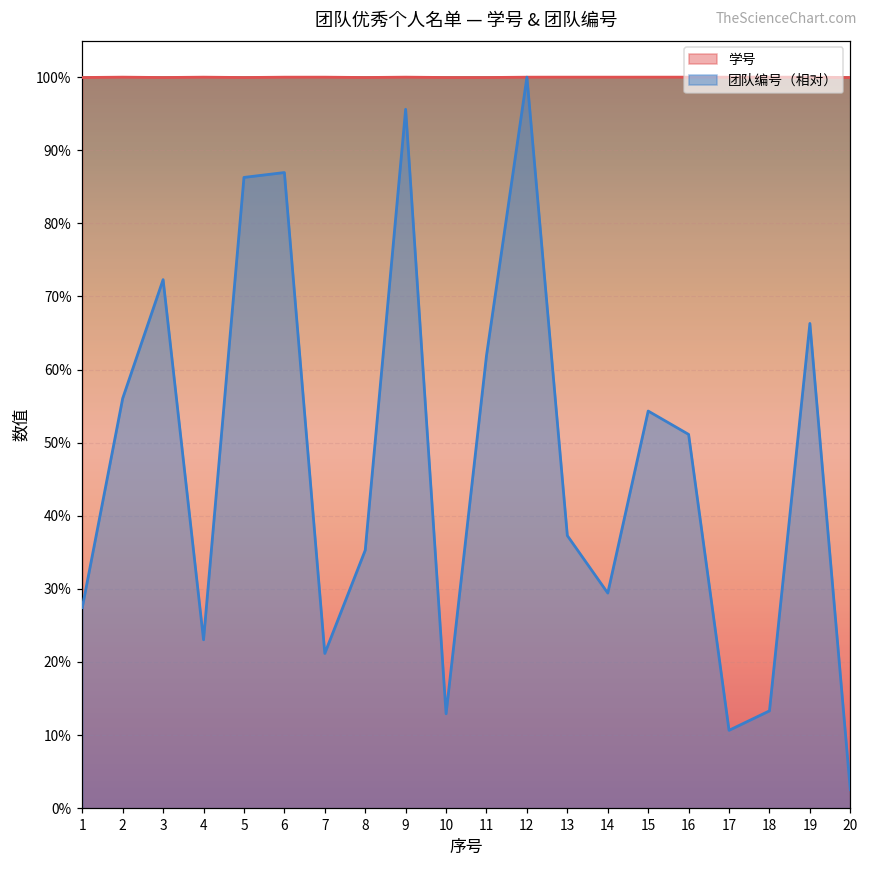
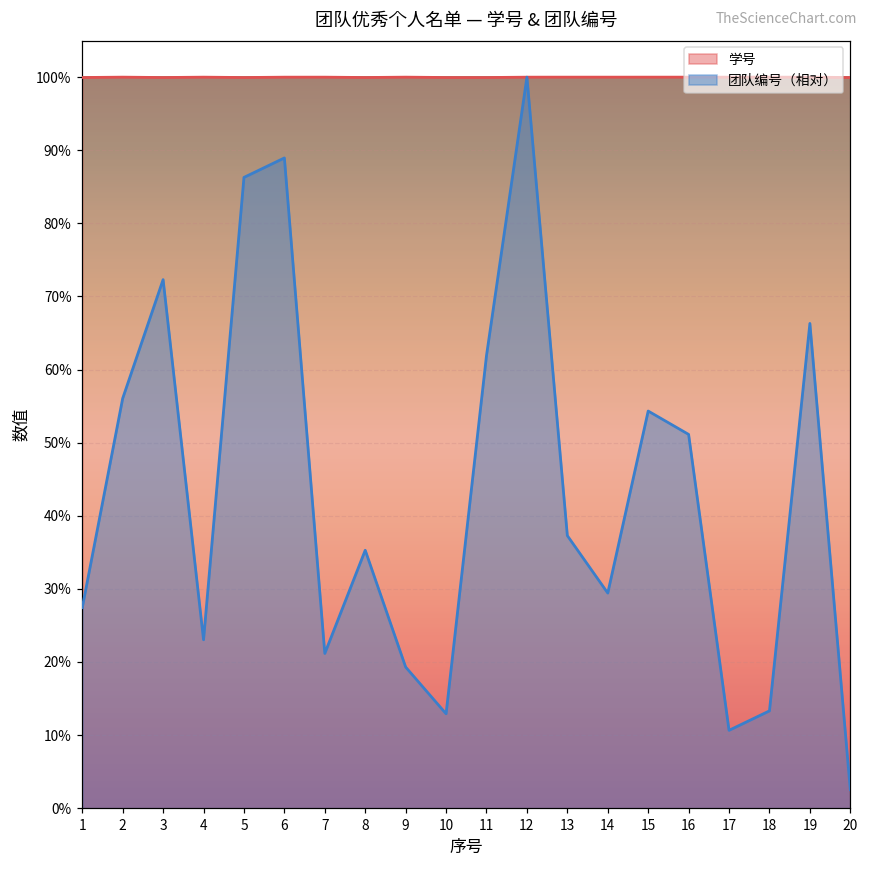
团队编号（相对）, 6: 87% -> 89%
团队编号（相对）, 9: 96% -> 19%
